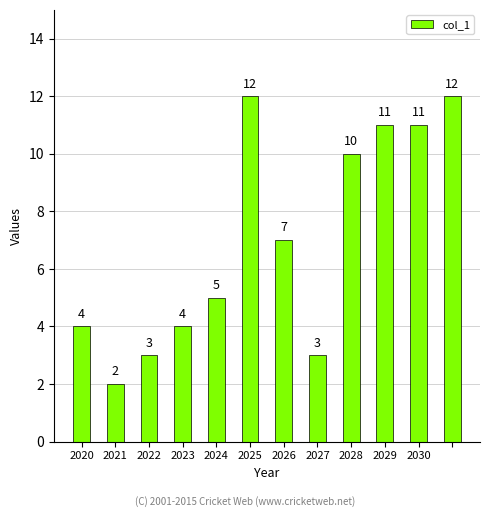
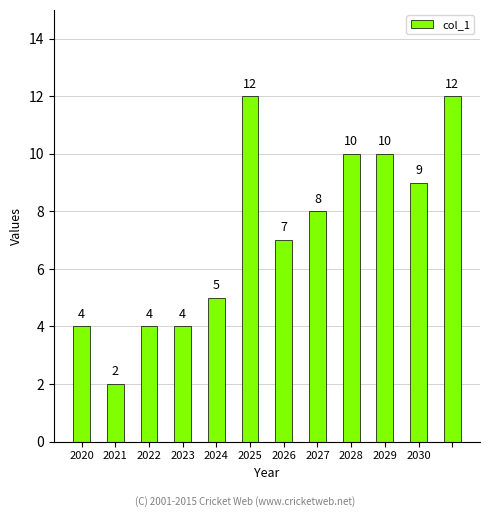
2022: 3 -> 4
2027: 3 -> 8
2029: 11 -> 10
2030: 11 -> 9
